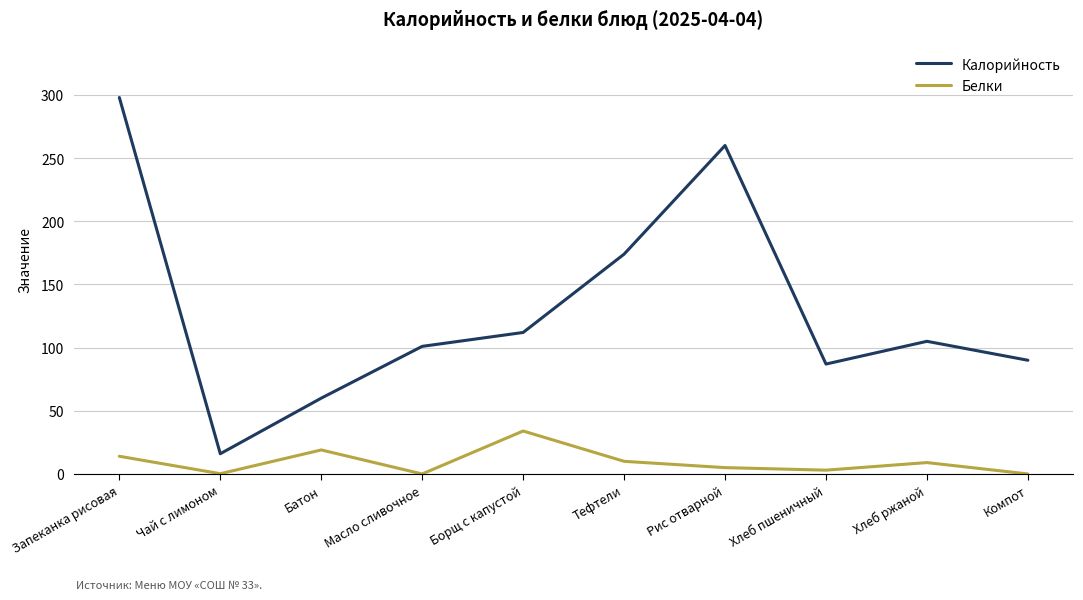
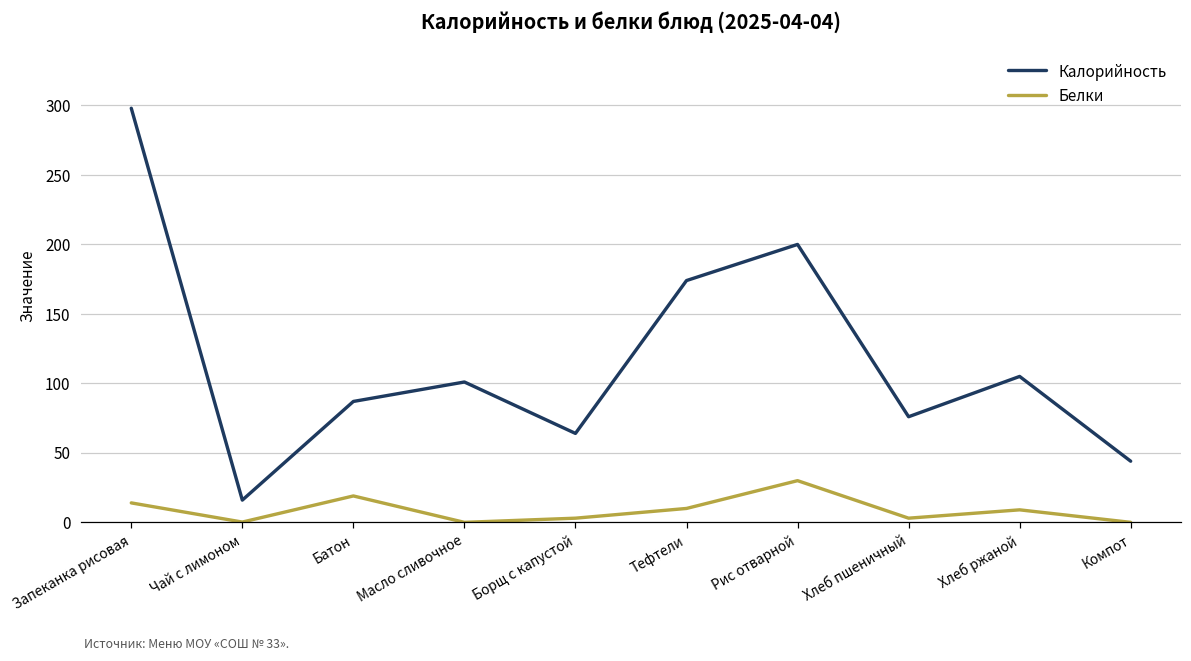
Калорийность, Батон: 60 -> 87
Калорийность, Борщ с капустой: 112 -> 64
Белки, Борщ с капустой: 34 -> 3
Калорийность, Рис отварной: 260 -> 200
Белки, Рис отварной: 5 -> 30
Калорийность, Хлеб пшеничный: 87 -> 76
Калорийность, Компот: 90 -> 44
